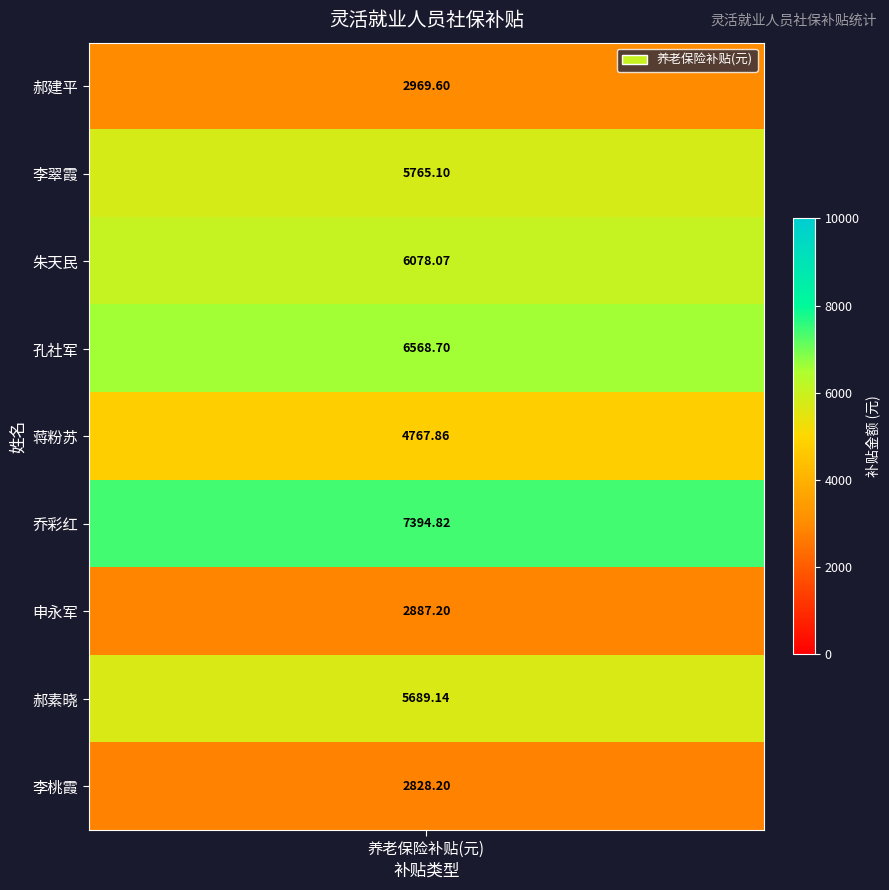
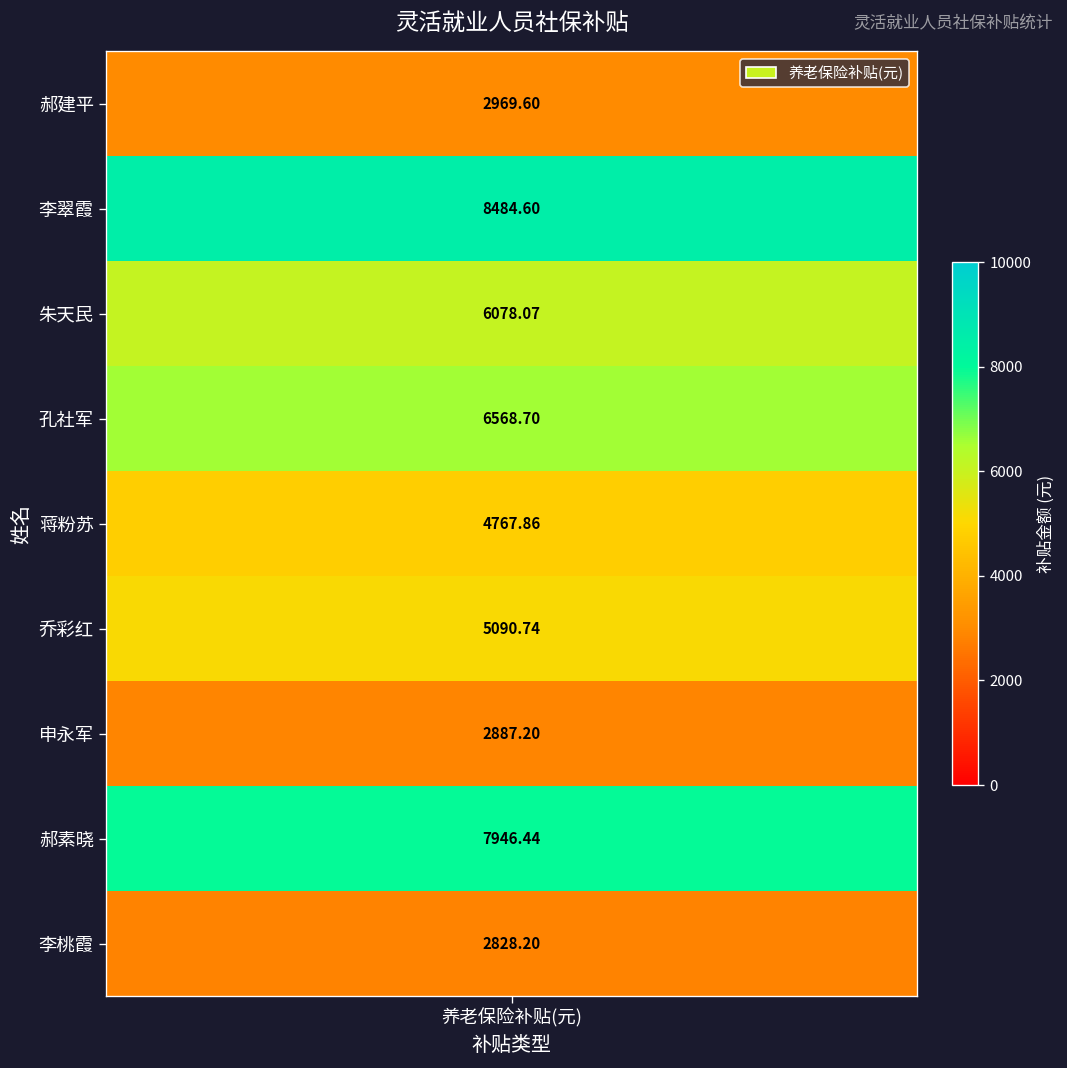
李翠霞, 养老保险补贴(元): 5765.10 -> 8484.60
乔彩红, 养老保险补贴(元): 7394.82 -> 5090.74
郝素晓, 养老保险补贴(元): 5689.14 -> 7946.44
